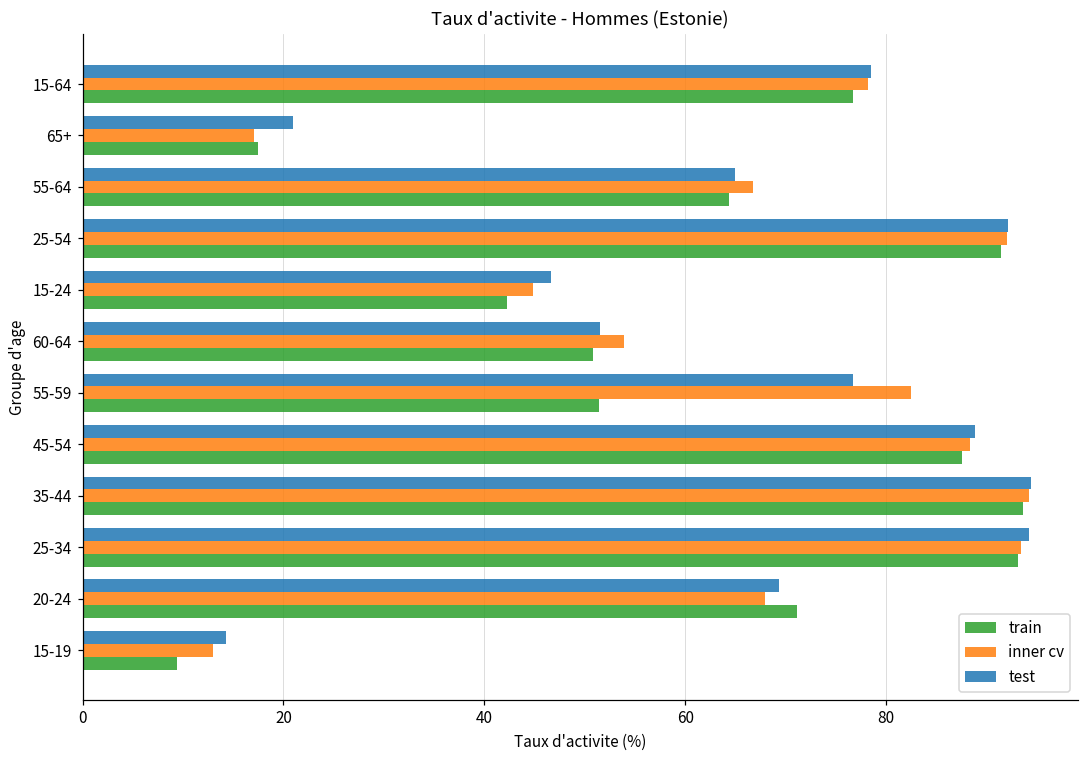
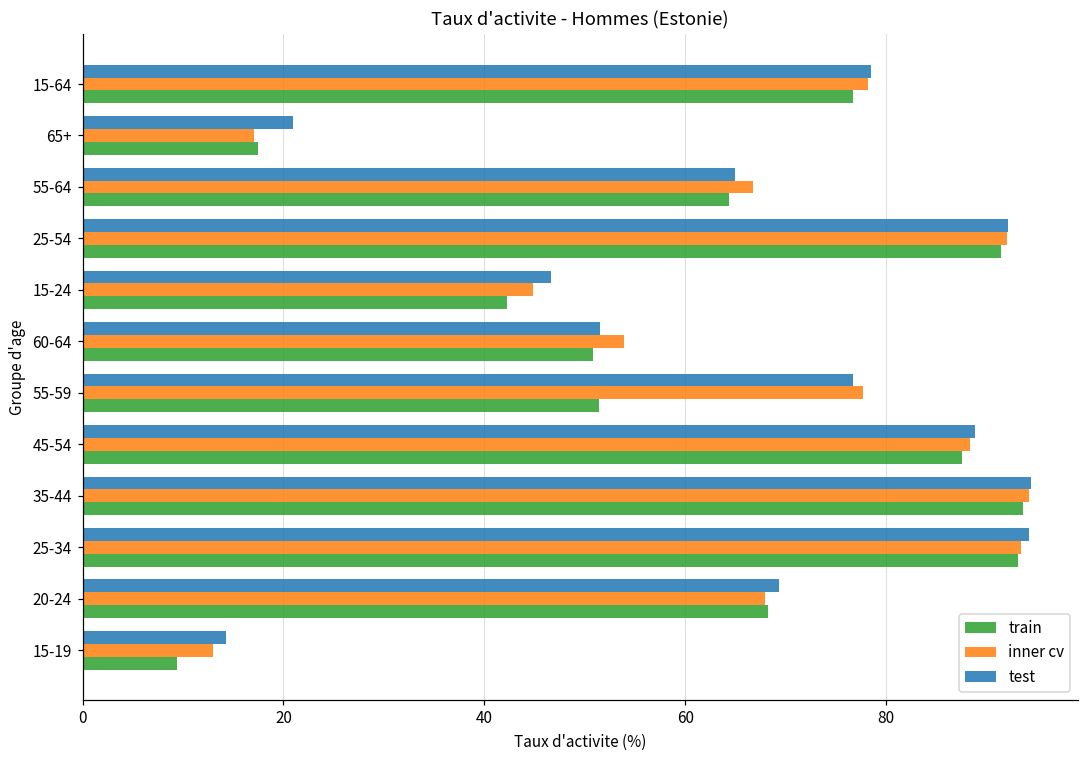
inner cv, 55-59: 82 -> 78
train, 20-24: 71 -> 68
